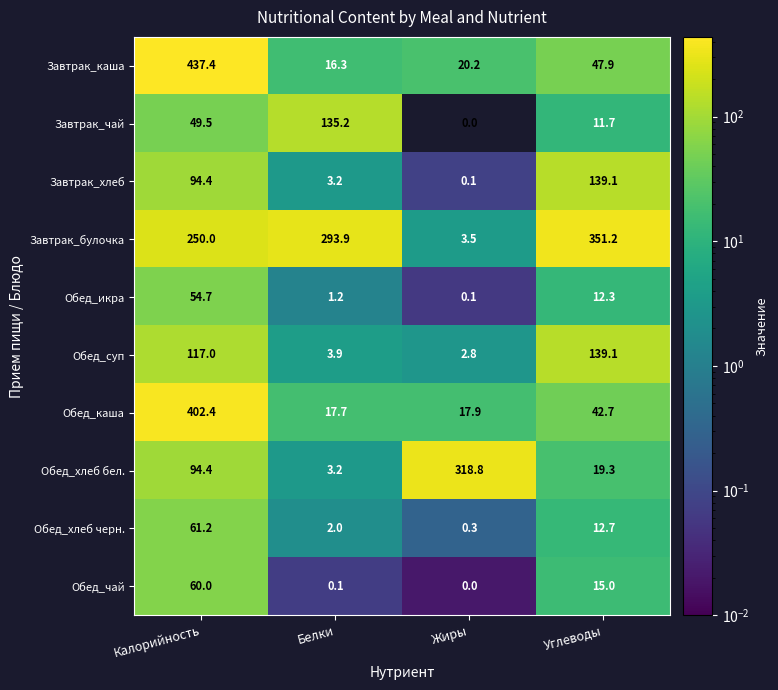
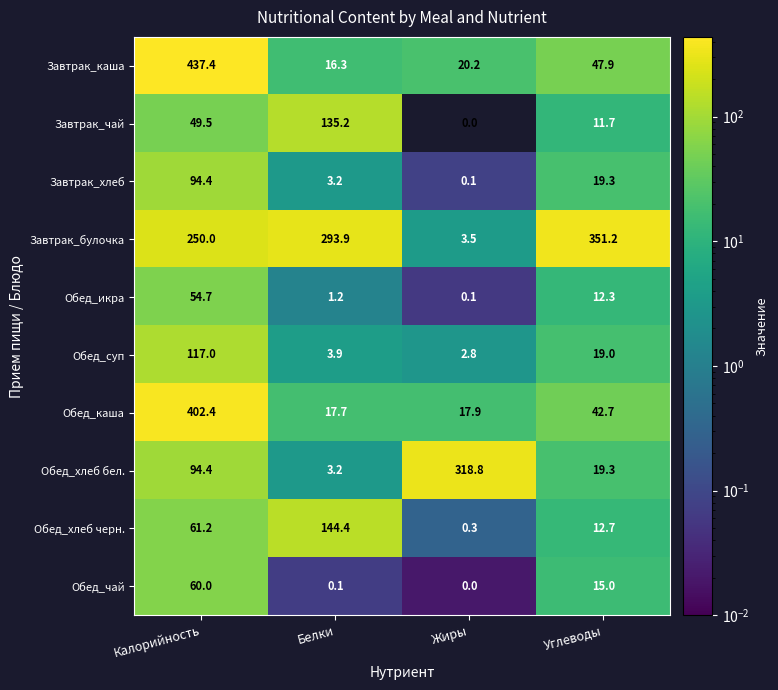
Завтрак_хлеб, Углеводы: 139.1 -> 19.3
Обед_суп, Углеводы: 139.1 -> 19.0
Обед_хлеб черн., Белки: 2.0 -> 144.4
